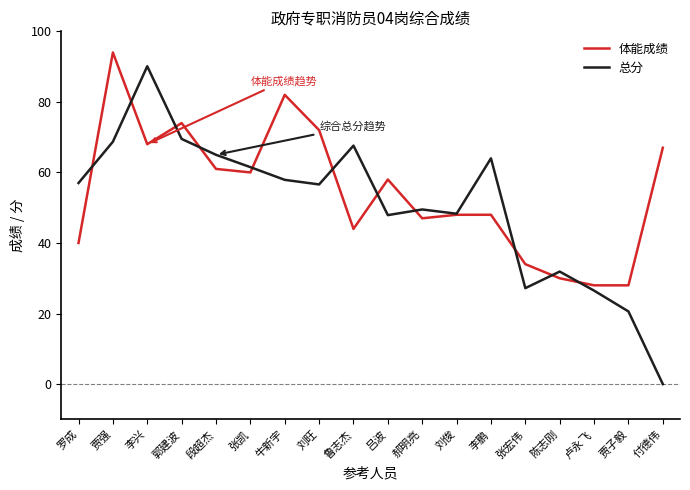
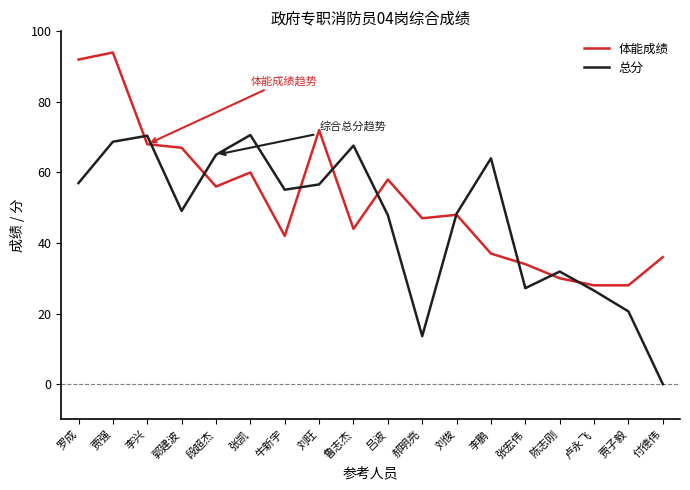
体能成绩, 罗成: 40 -> 92
总分, 李兴: 90 -> 70
体能成绩, 郭建波: 74 -> 67
总分, 郭建波: 70 -> 49
体能成绩, 段超杰: 61 -> 56
总分, 张凯: 62 -> 71
体能成绩, 牛新宇: 82 -> 42
总分, 牛新宇: 58 -> 55
总分, 郝明亮: 50 -> 14
体能成绩, 李鹏: 48 -> 37
体能成绩, 付德伟: 67 -> 36
